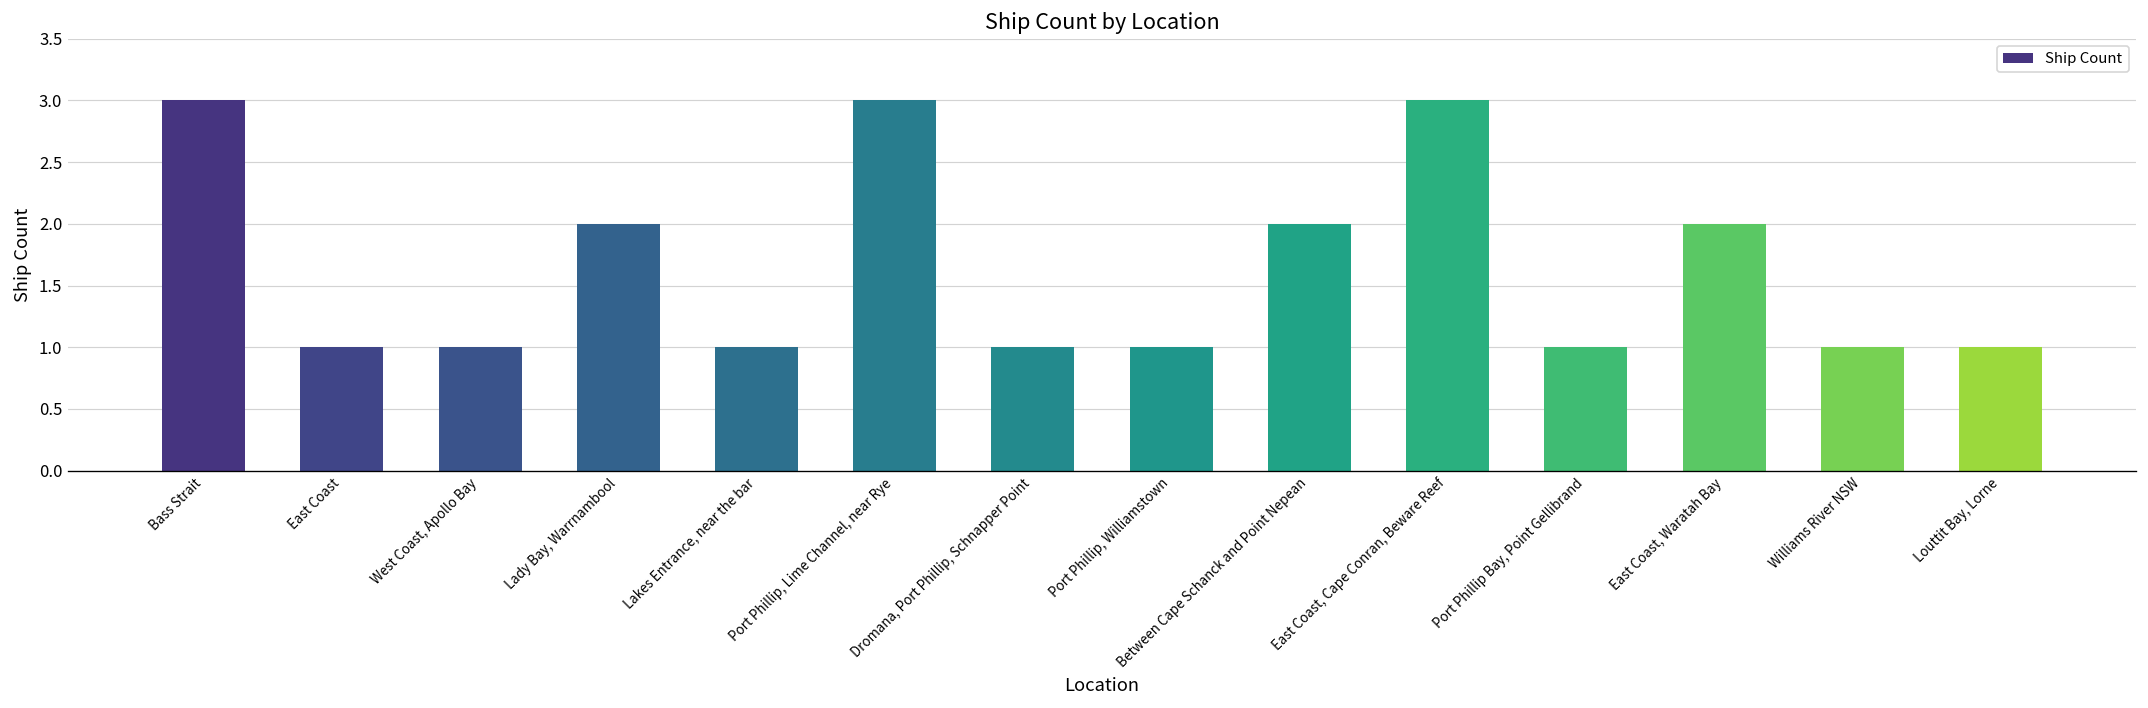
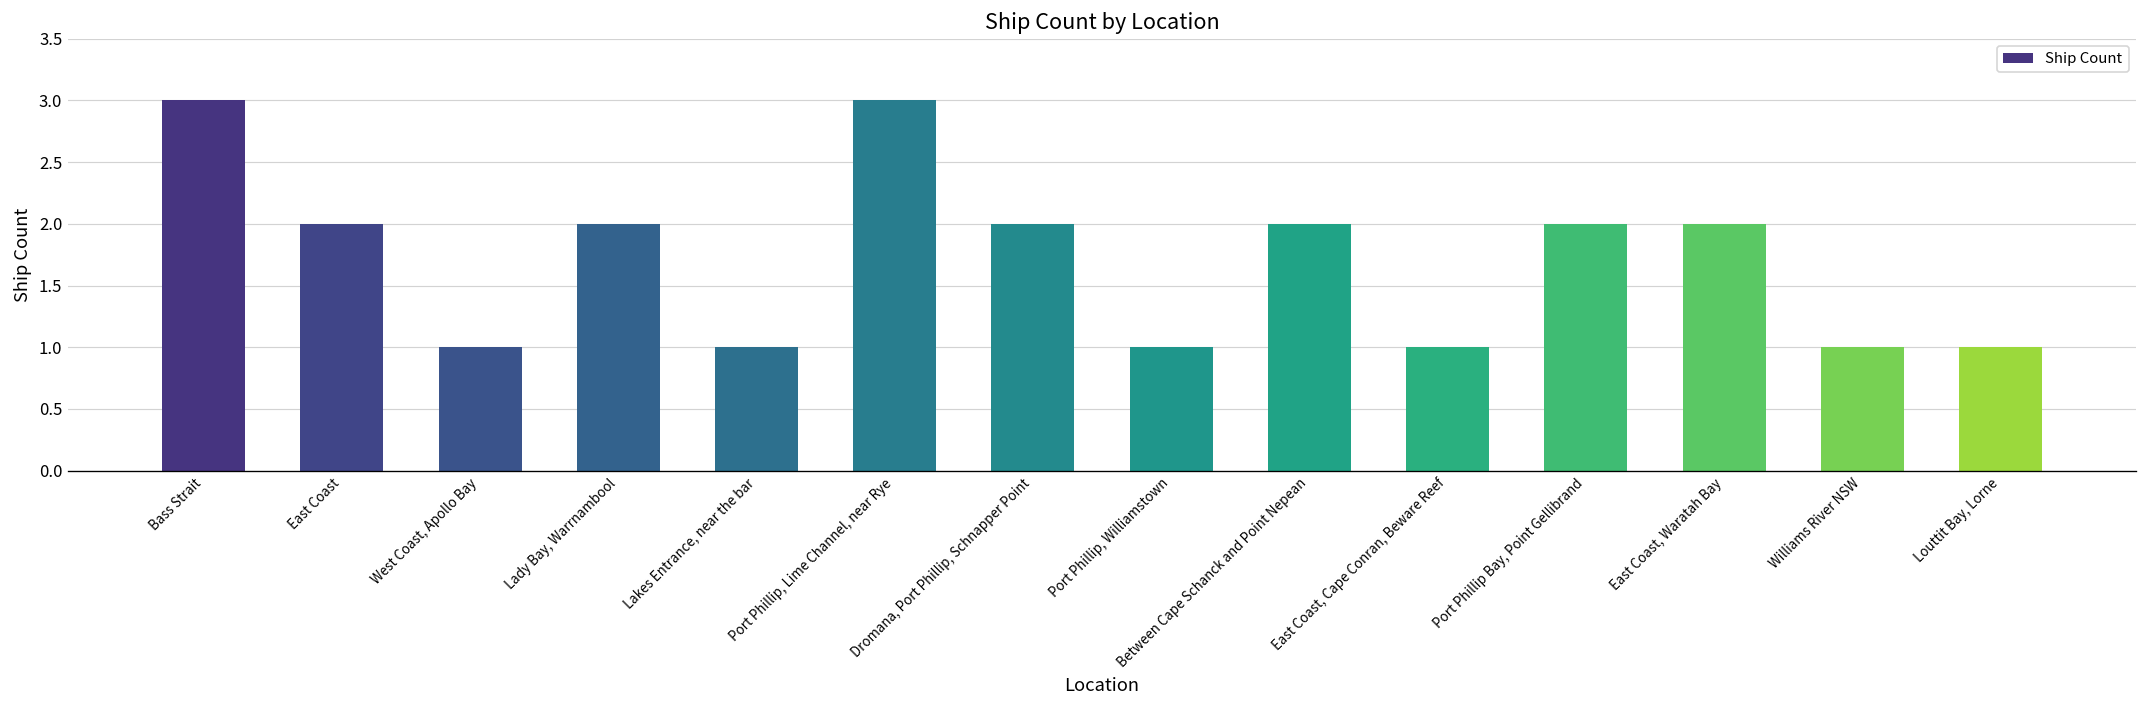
East Coast: 1 -> 2
Dromana, Port Phillip, Schnapper Point: 1 -> 2
East Coast, Cape Conran, Beware Reef: 3 -> 1
Port Phillip Bay, Point Gellibrand: 1 -> 2
